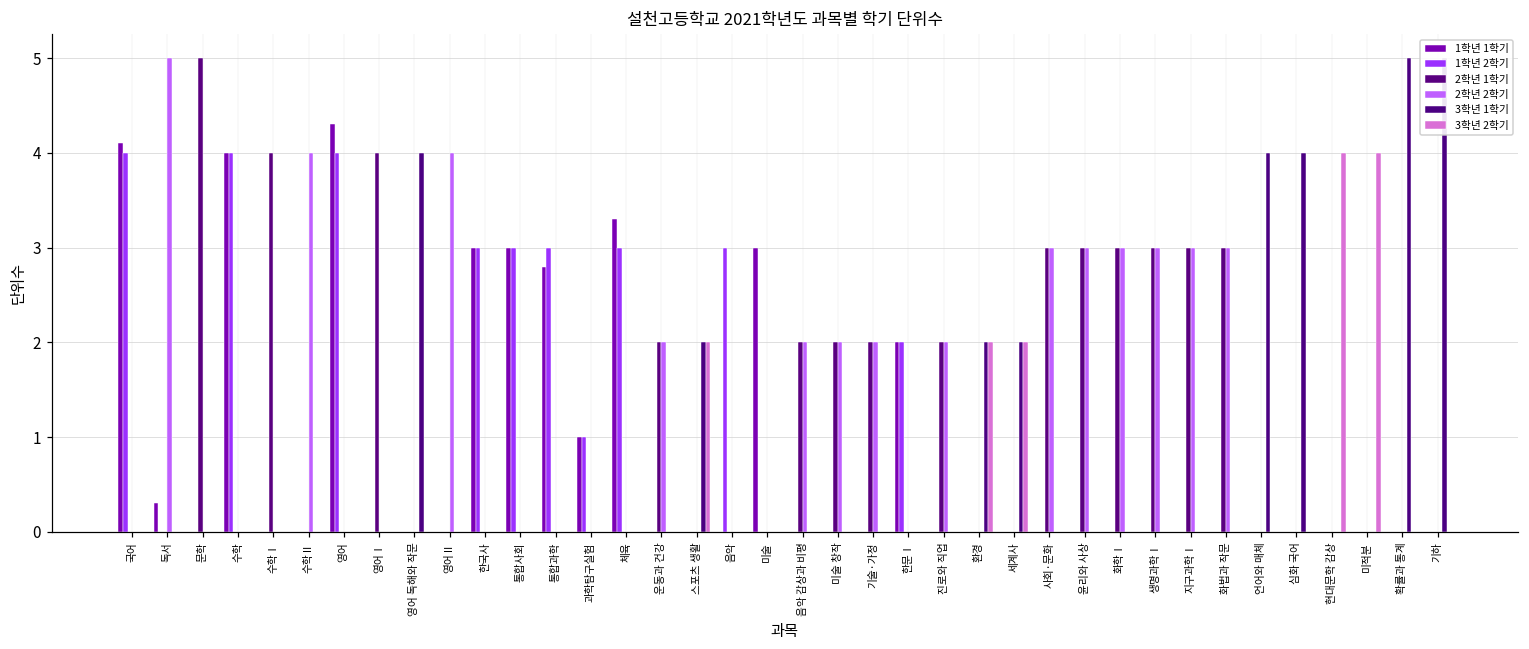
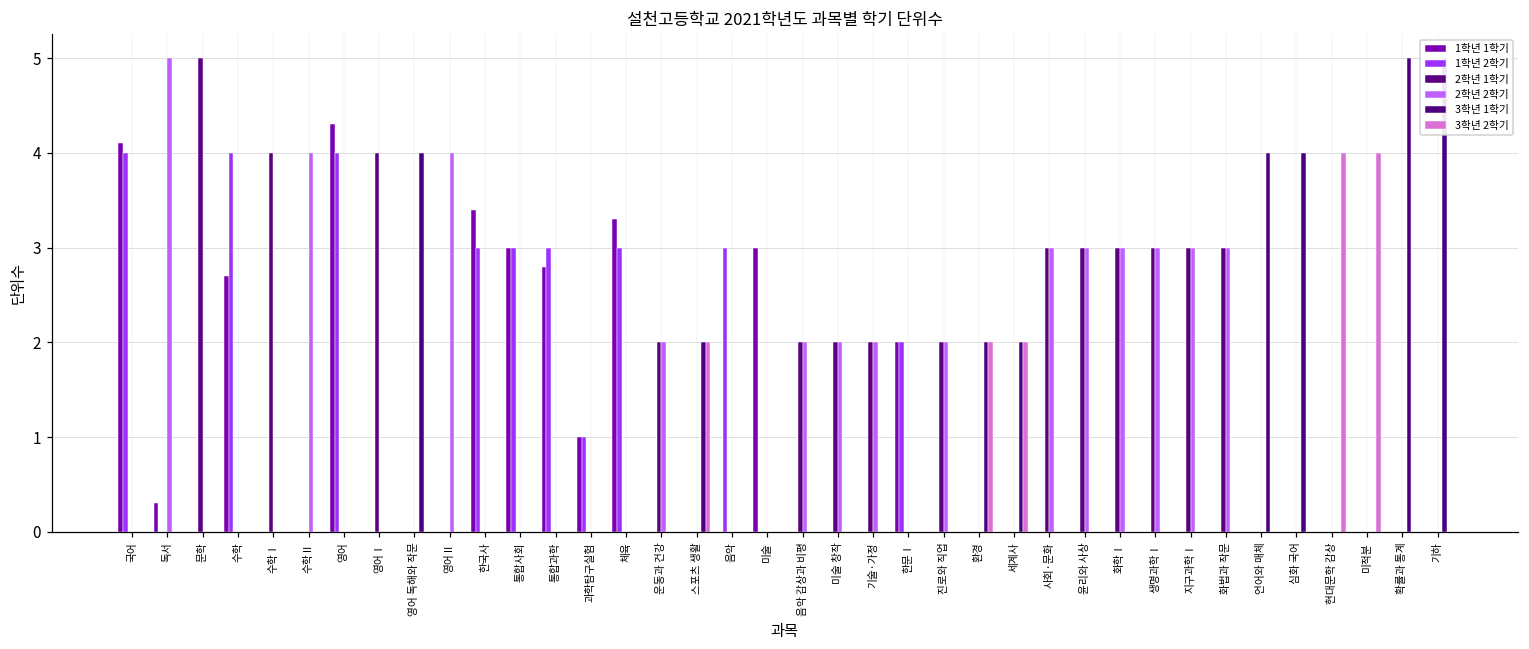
1학년 1학기, 수학: 4.0 -> 2.7
1학년 1학기, 한국사: 3.0 -> 3.4
